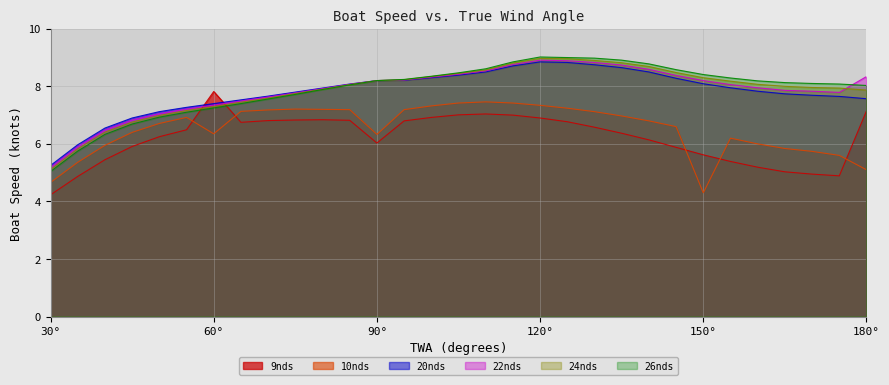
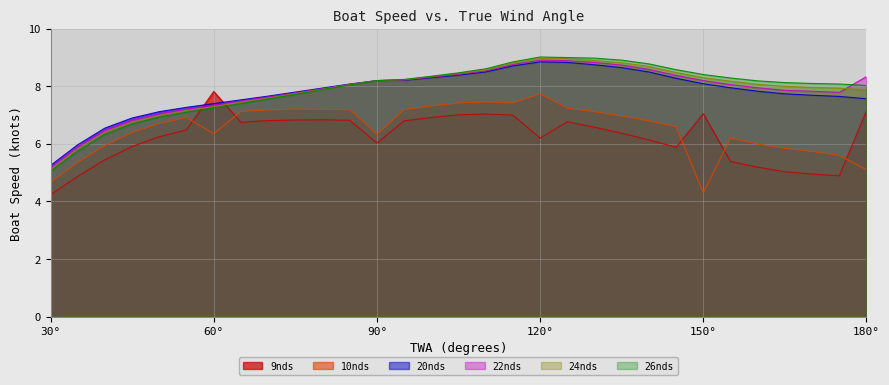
9nds, 120°: 6.9 -> 6.2
10nds, 120°: 7.3 -> 7.7
9nds, 150°: 5.6 -> 7.1
